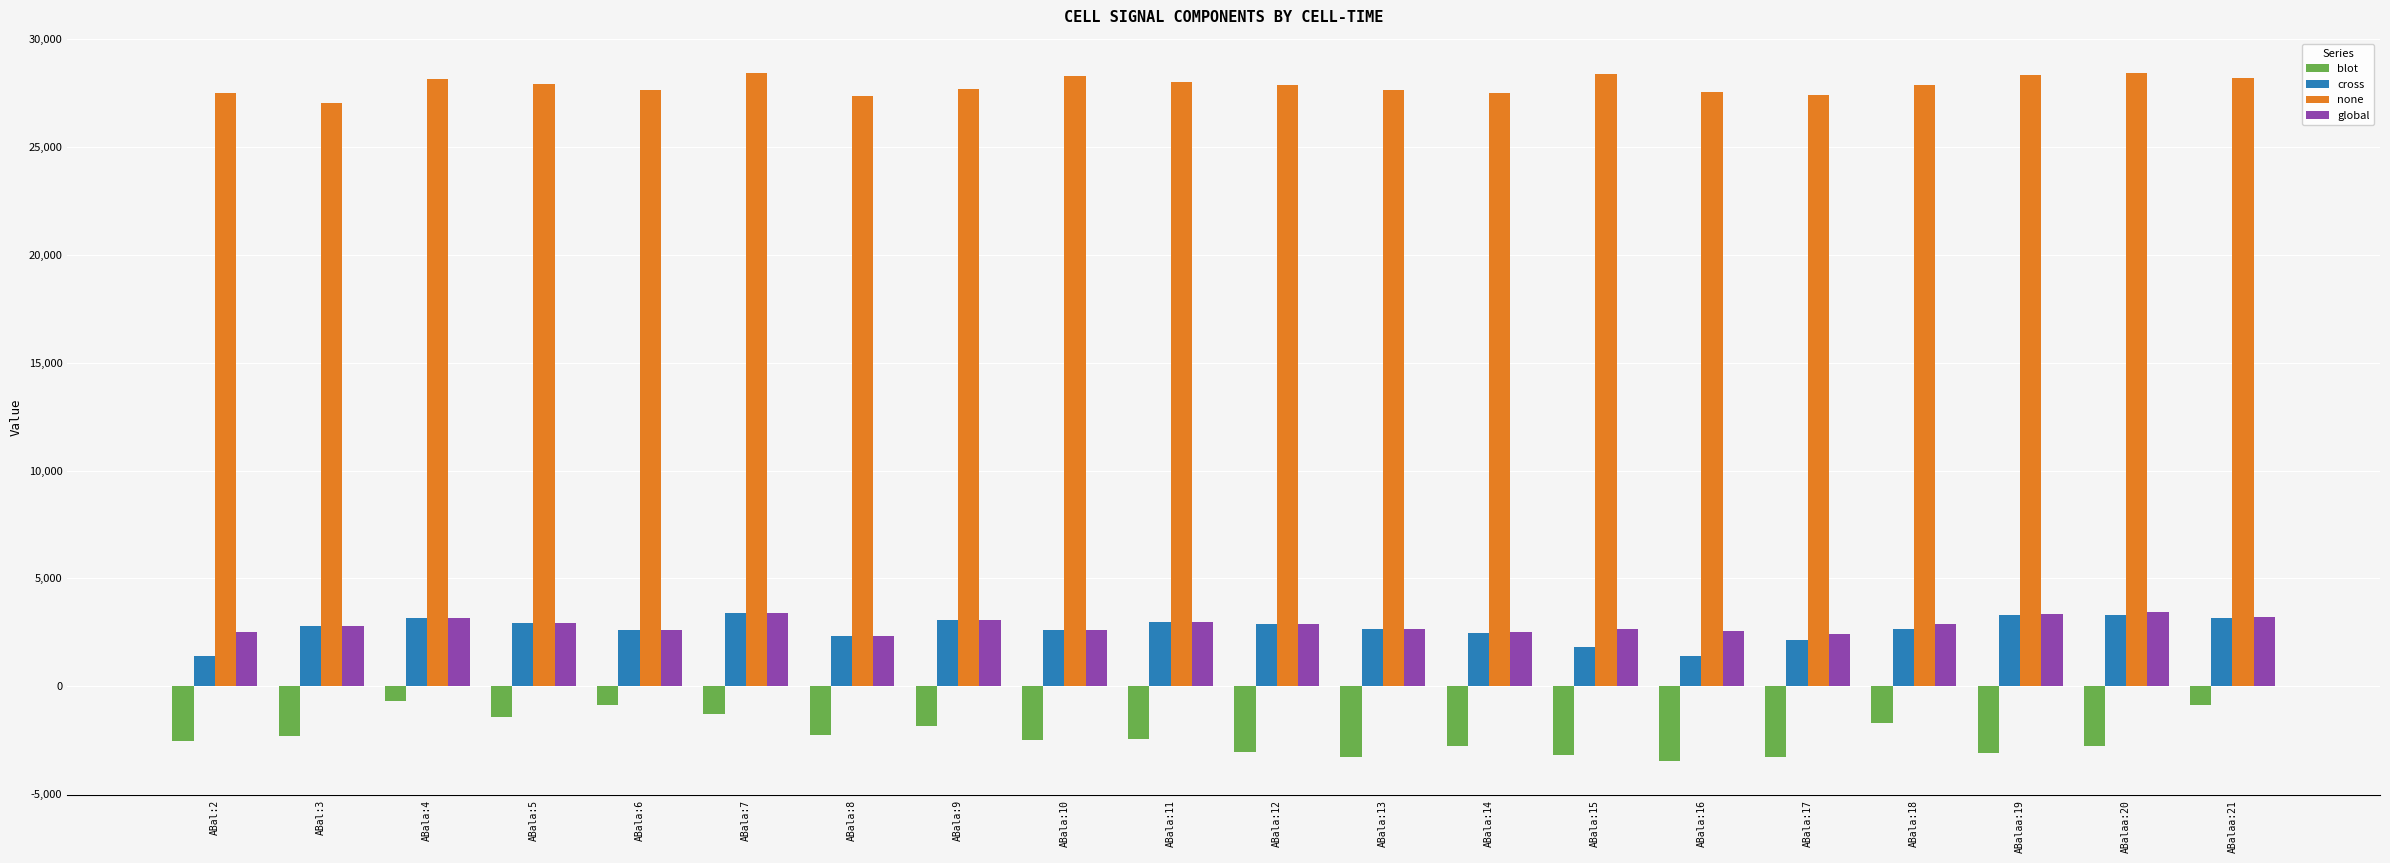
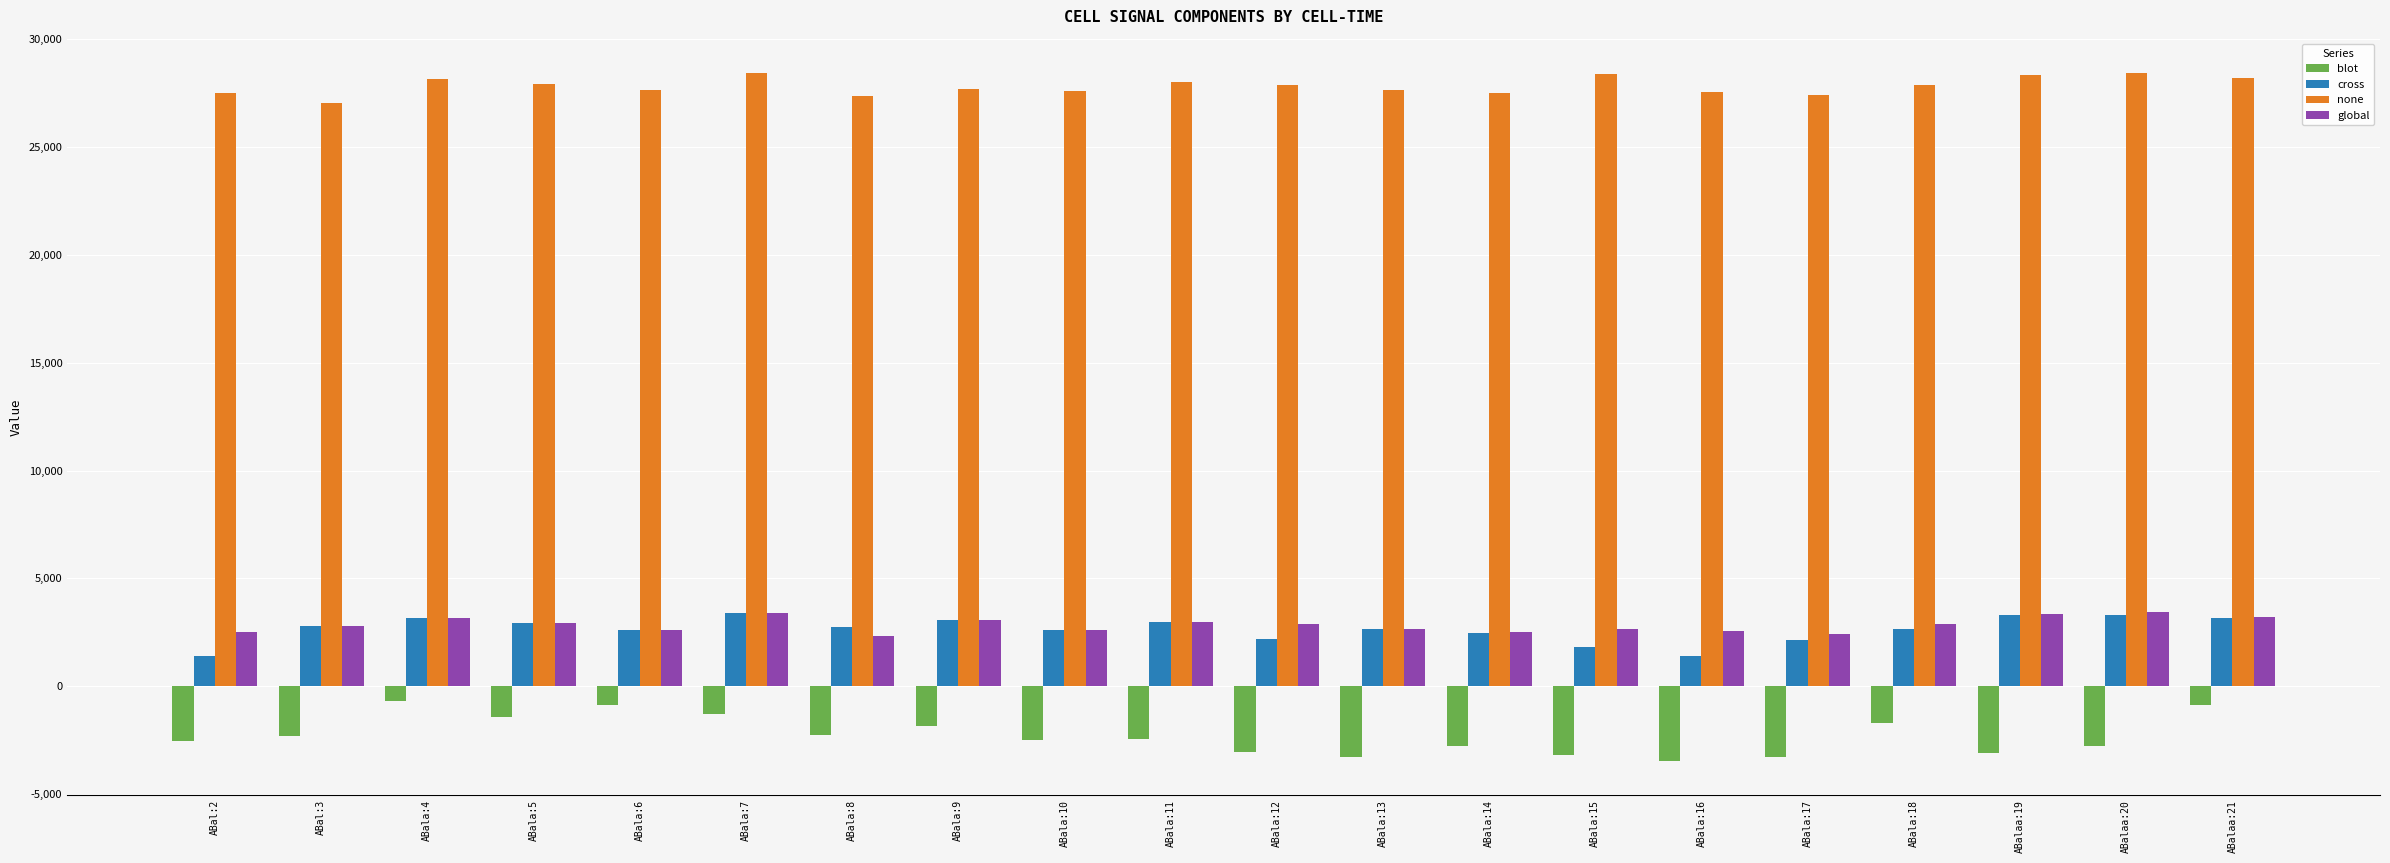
cross, ABala:8: 2,400 -> 2,700
none, ABala:10: 28,300 -> 27,600
cross, ABala:12: 2,900 -> 2,200
